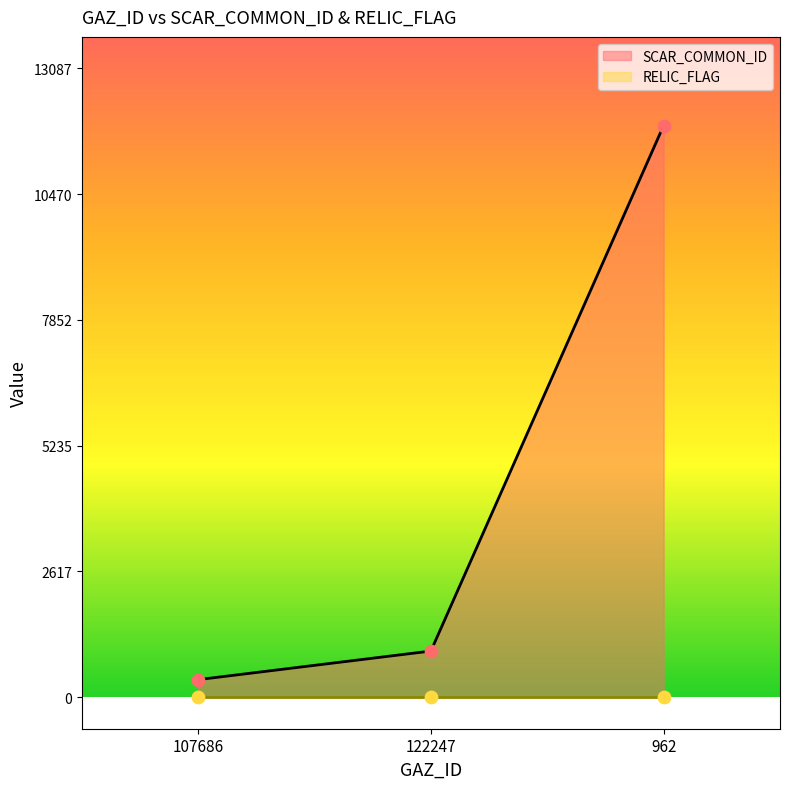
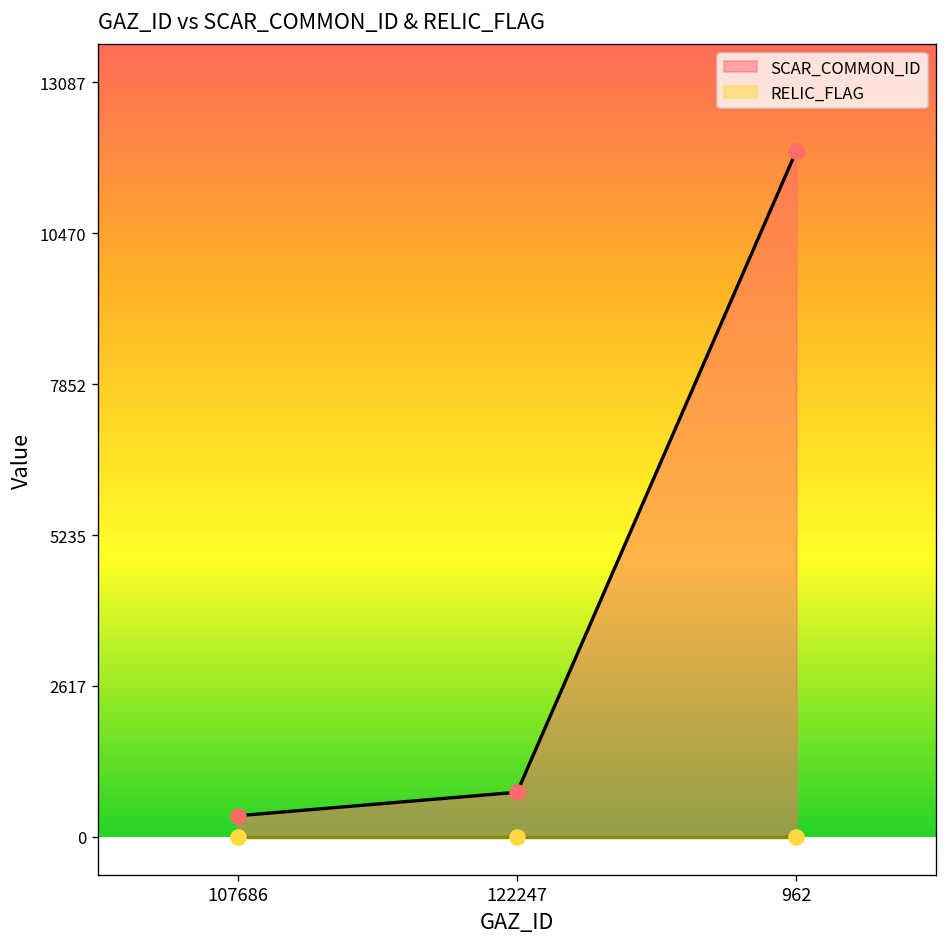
SCAR_COMMON_ID, 122247: 1000 -> 800
